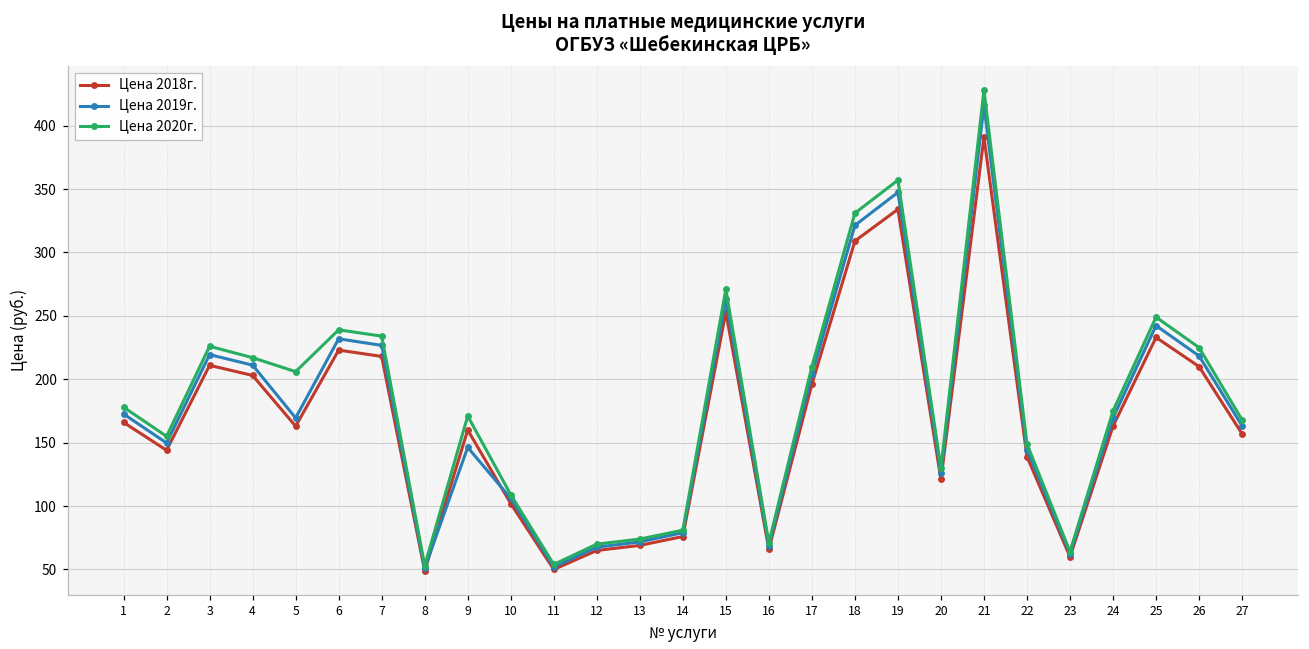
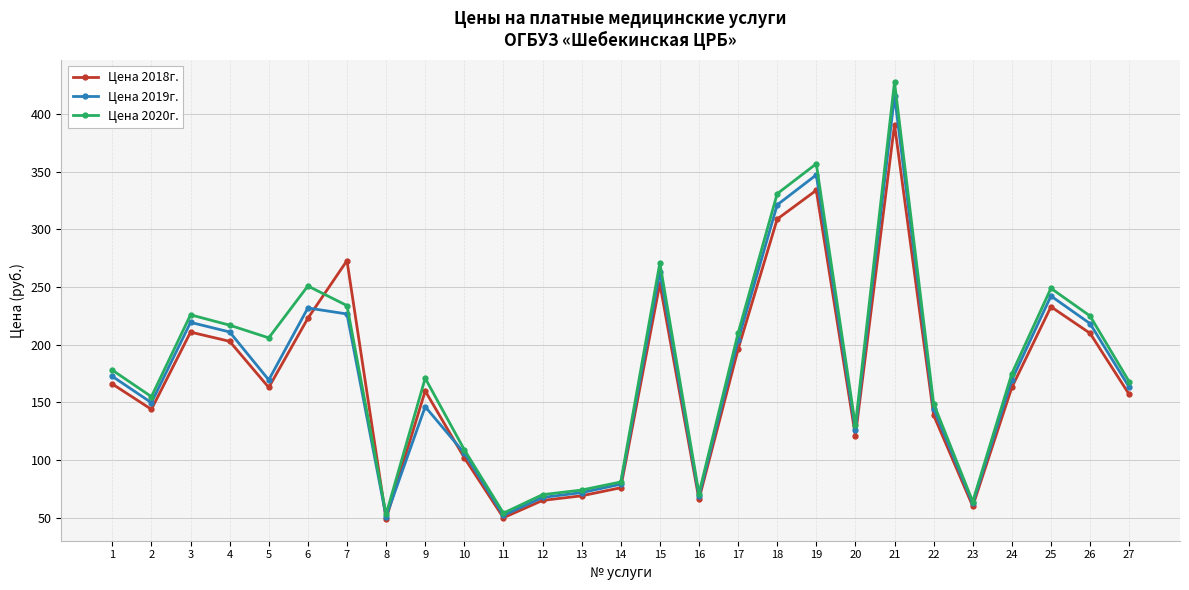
Цена 2020г., 6: 239 -> 251
Цена 2018г., 7: 218 -> 273
